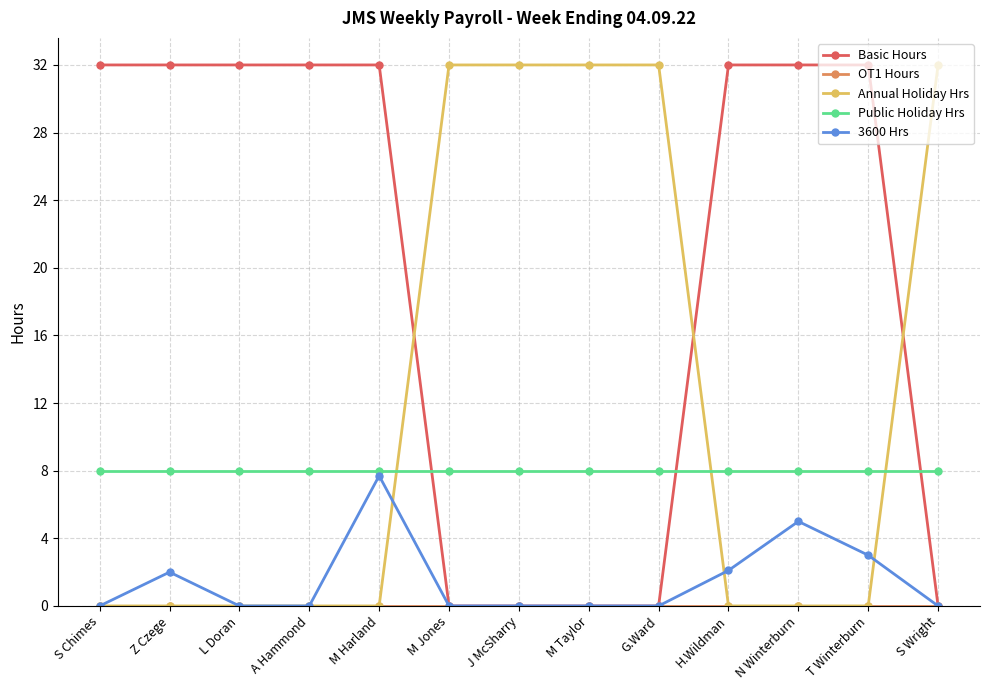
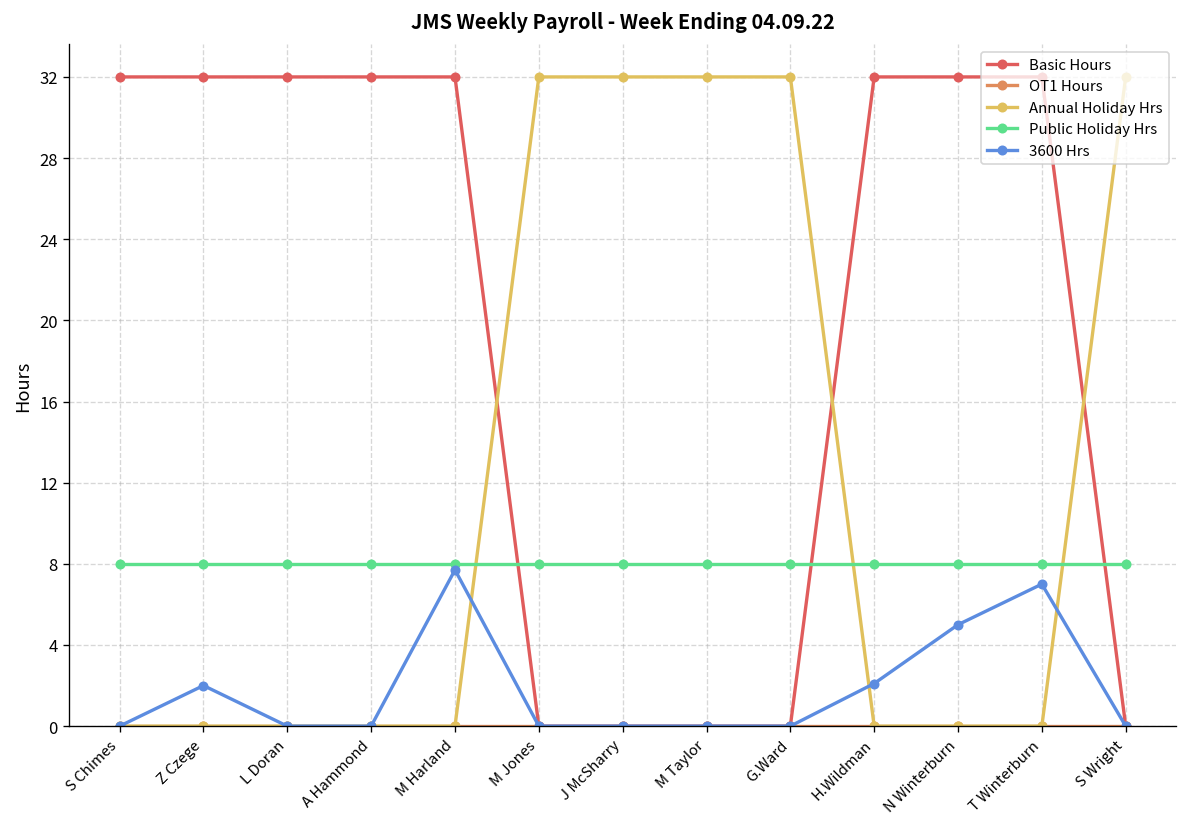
3600 Hrs, T Winterburn: 3 -> 7
